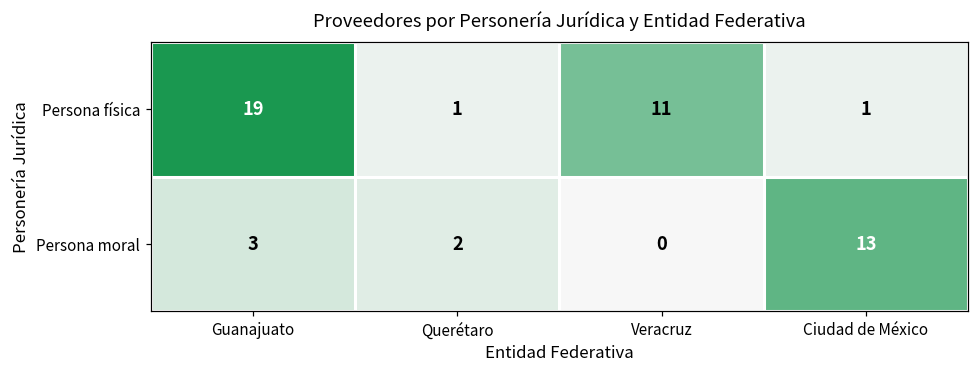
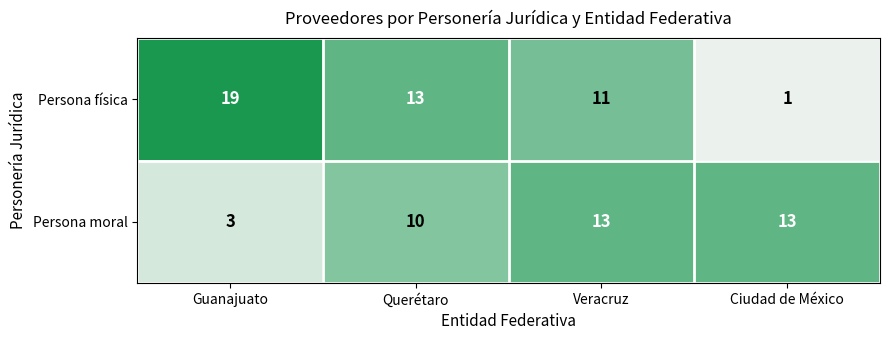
Persona física, Querétaro: 1 -> 13
Persona moral, Querétaro: 2 -> 10
Persona moral, Veracruz: 0 -> 13
